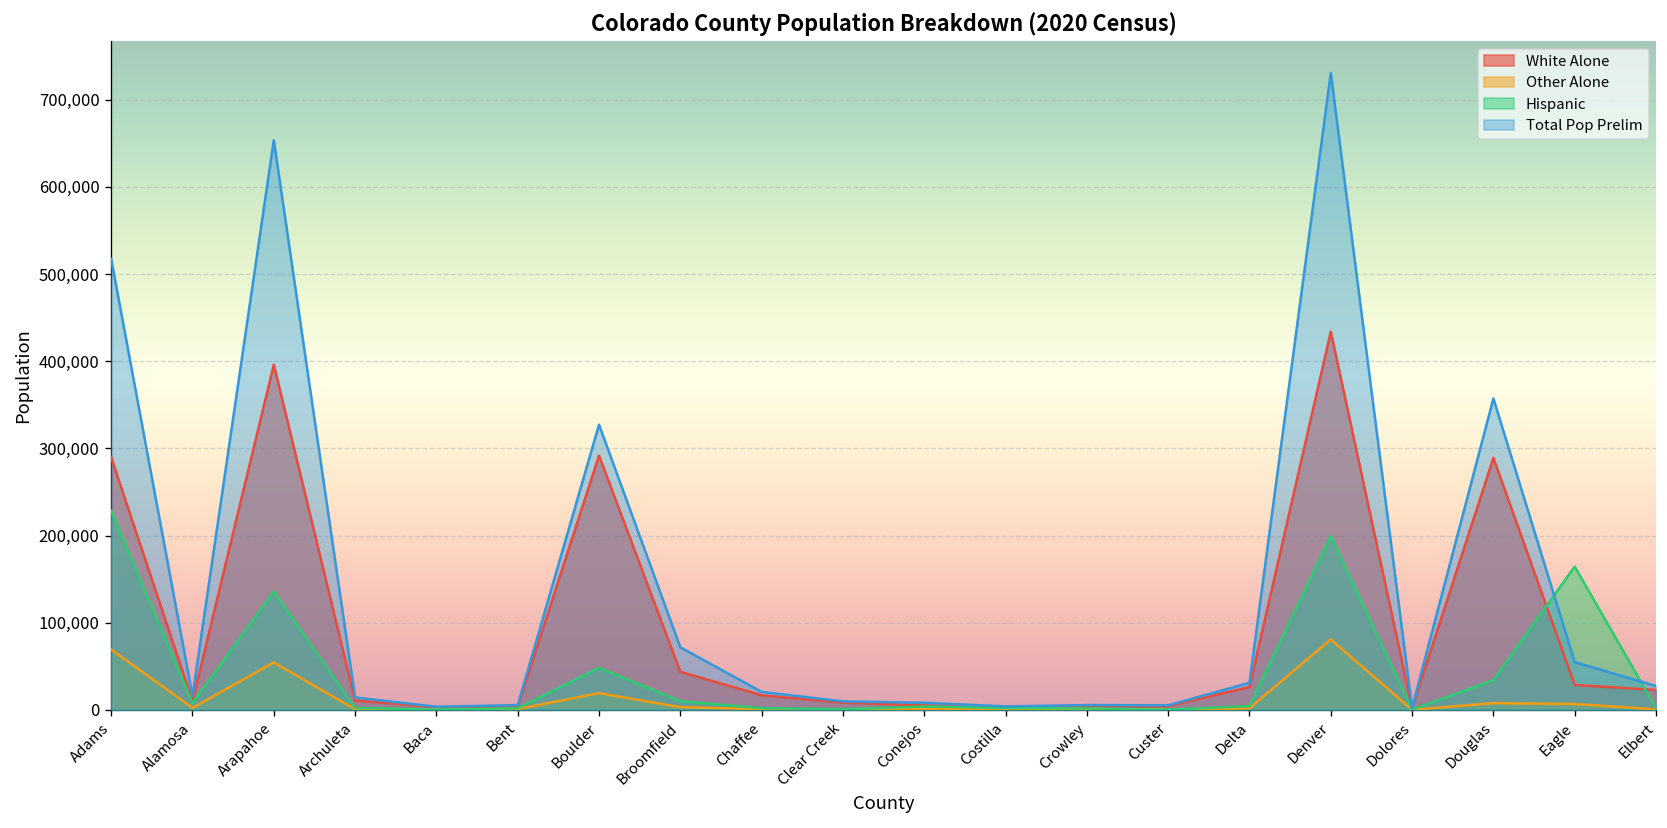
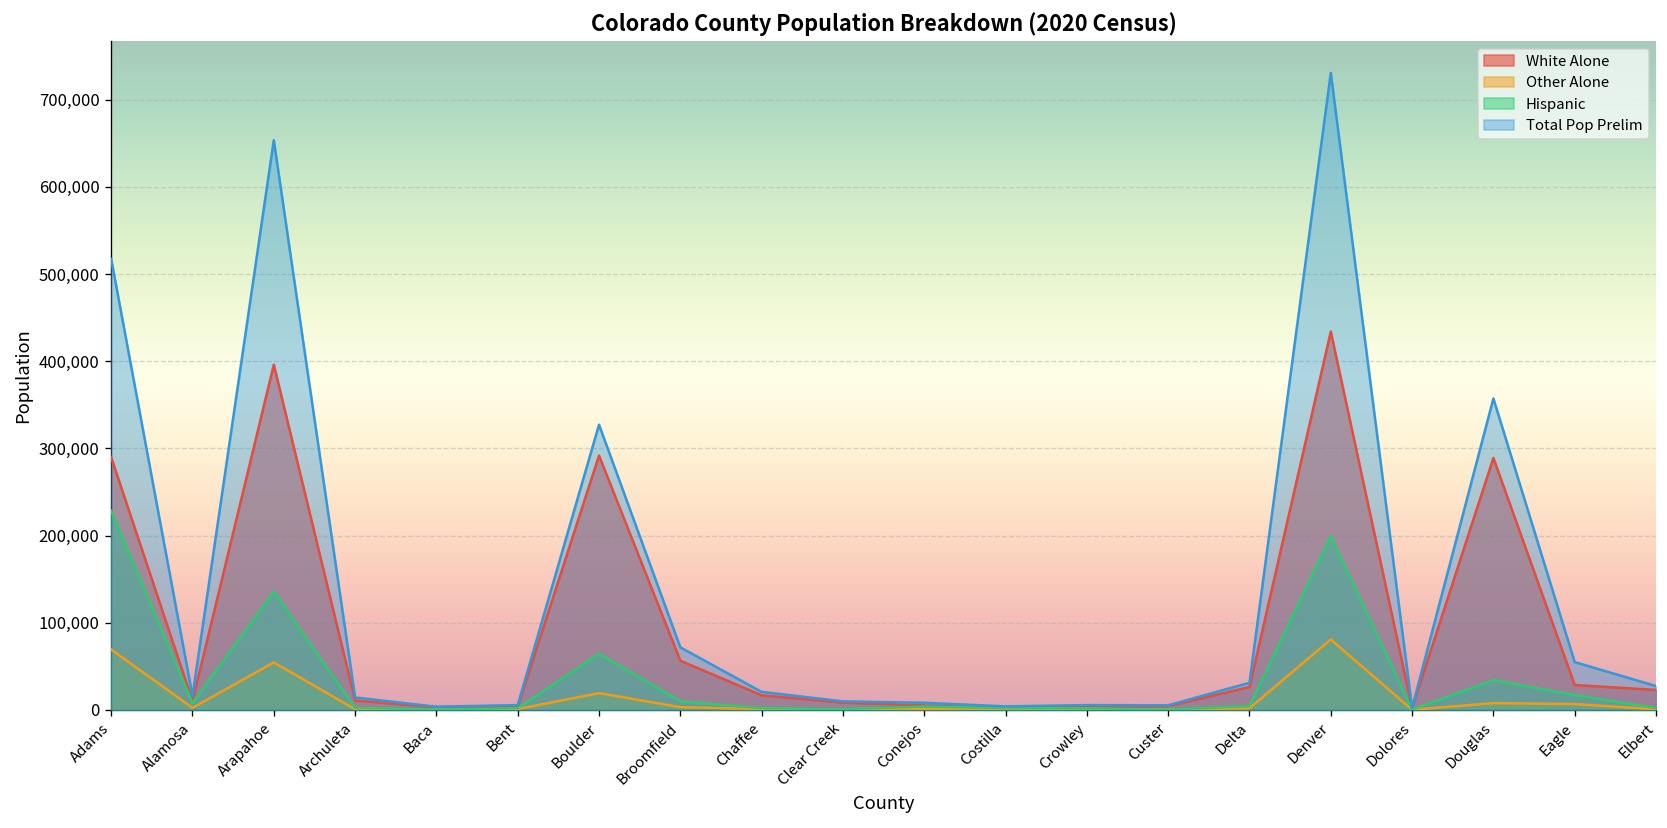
Hispanic, Boulder: 50,000 -> 60,000
White Alone, Broomfield: 40,000 -> 60,000
Hispanic, Eagle: 160,000 -> 20,000
